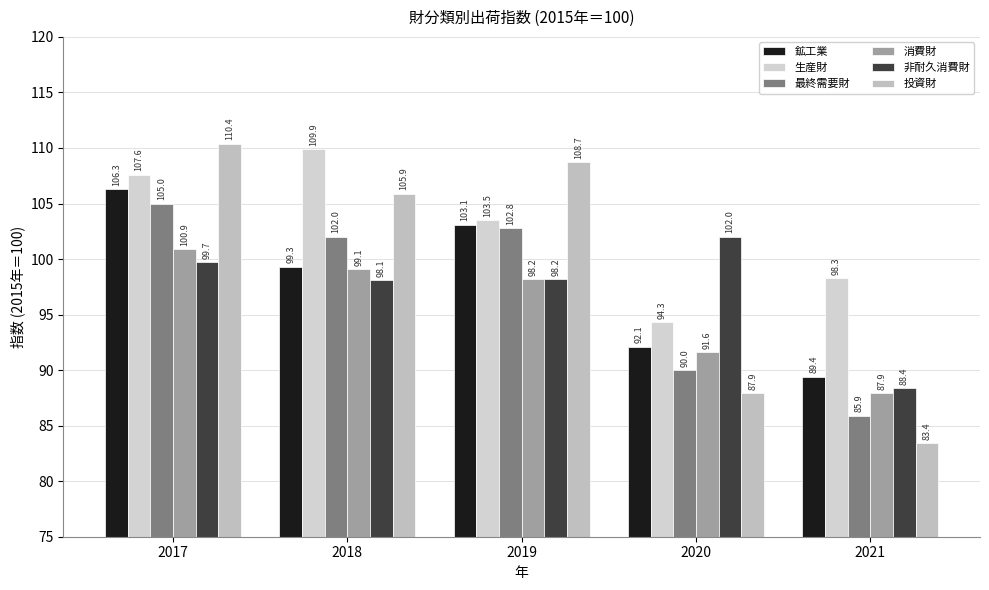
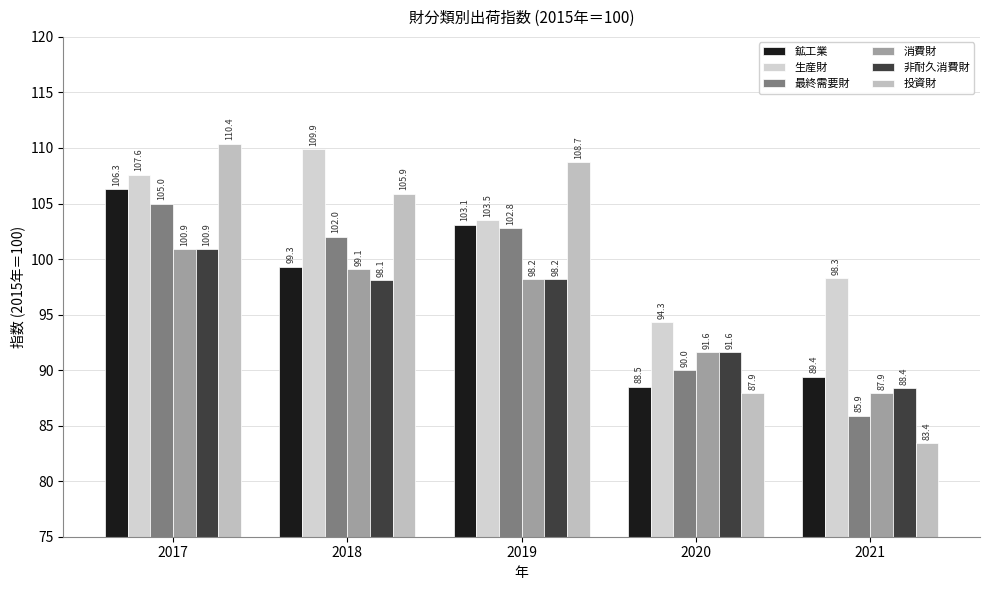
非耐久消費財, 2017: 99.7 -> 100.9
鉱工業, 2020: 92.1 -> 88.5
非耐久消費財, 2020: 102.0 -> 91.6
